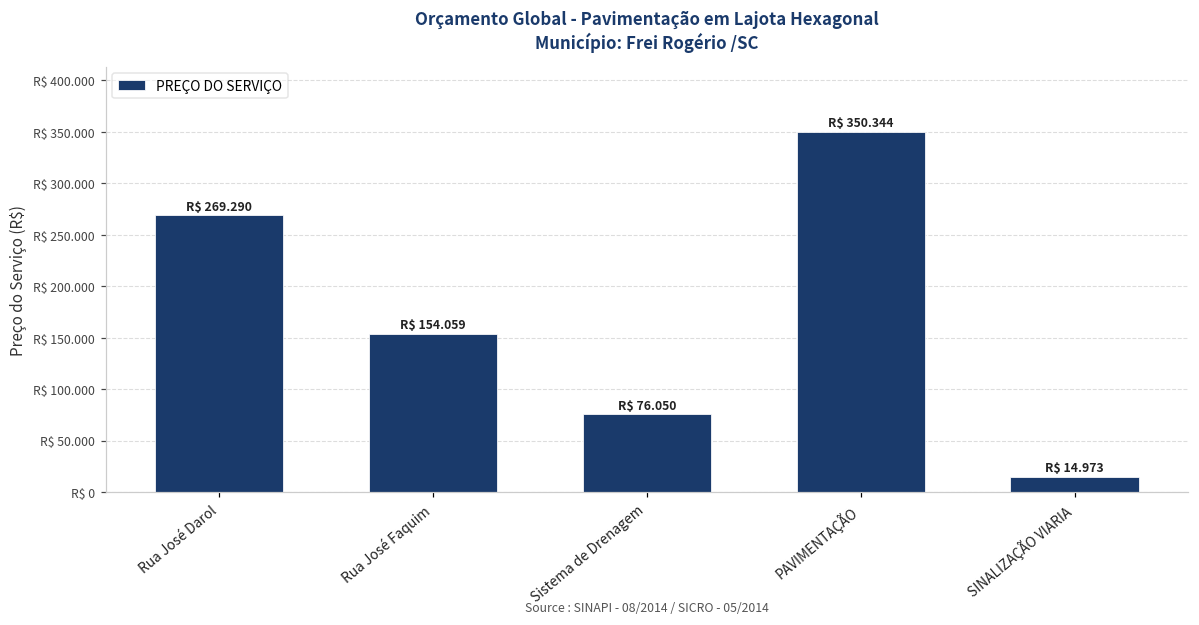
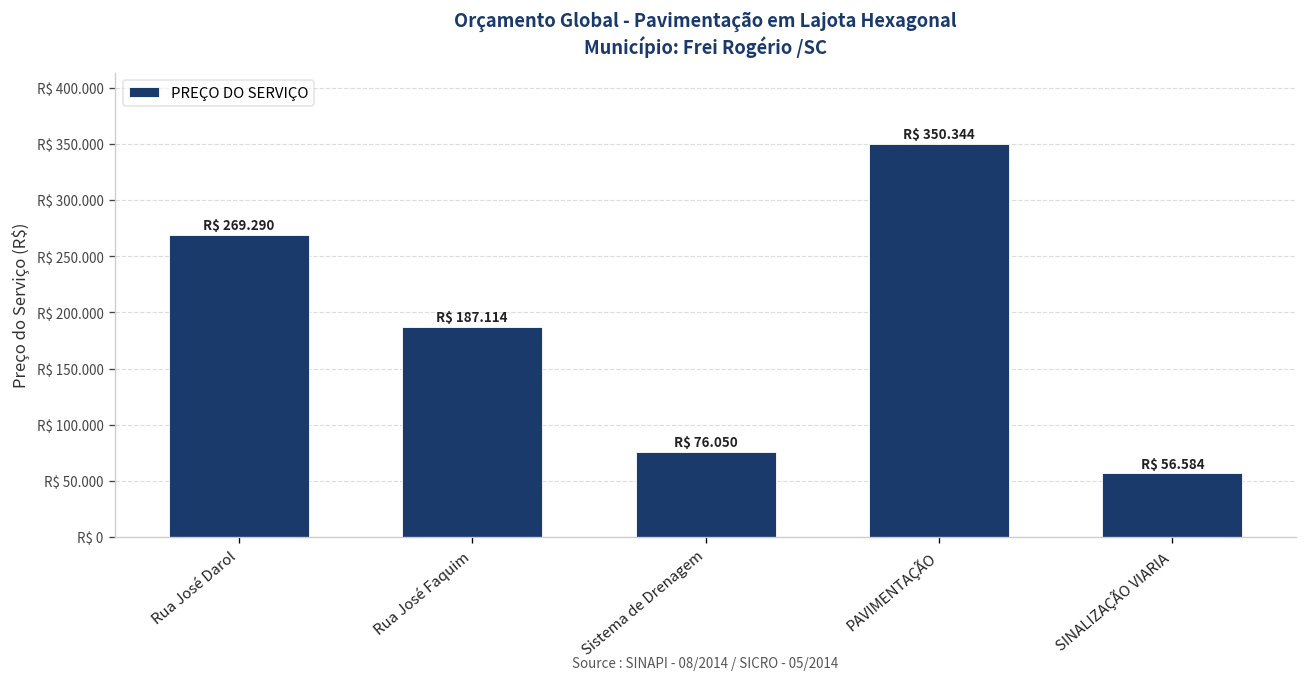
Rua José Faquim: 154.059 -> 187.114
SINALIZAÇÃO VIARIA: 14.973 -> 56.584
